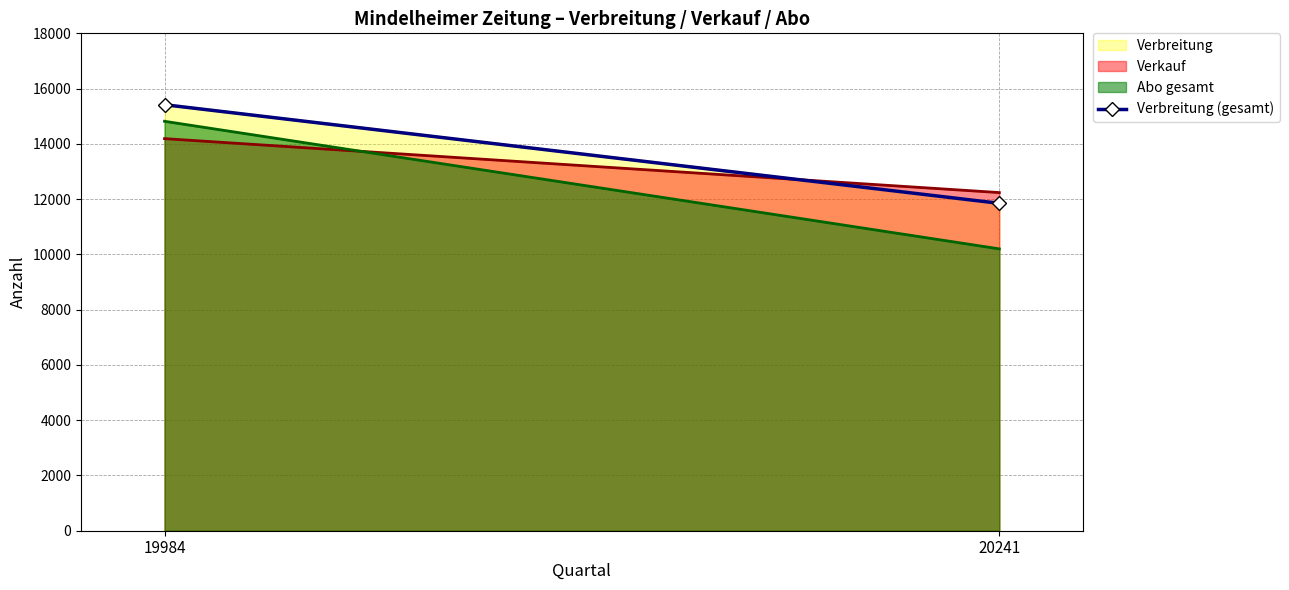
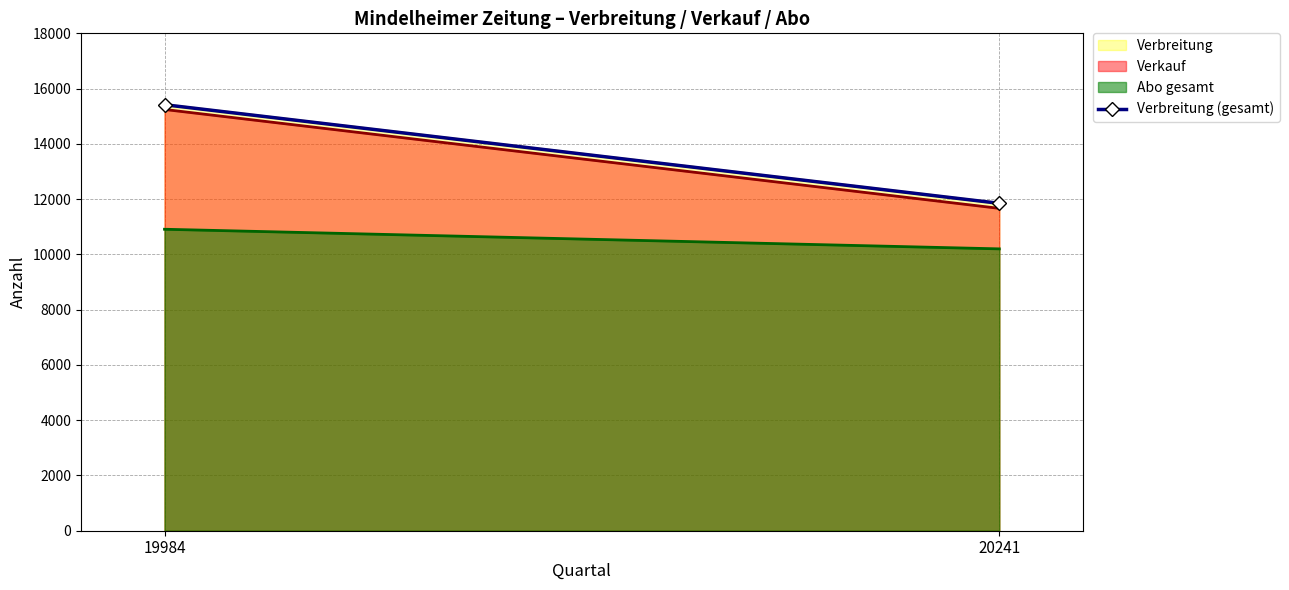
Verkauf, 19984: 14200 -> 15200
Abo gesamt, 19984: 14800 -> 10900
Verkauf, 20241: 12200 -> 11700
